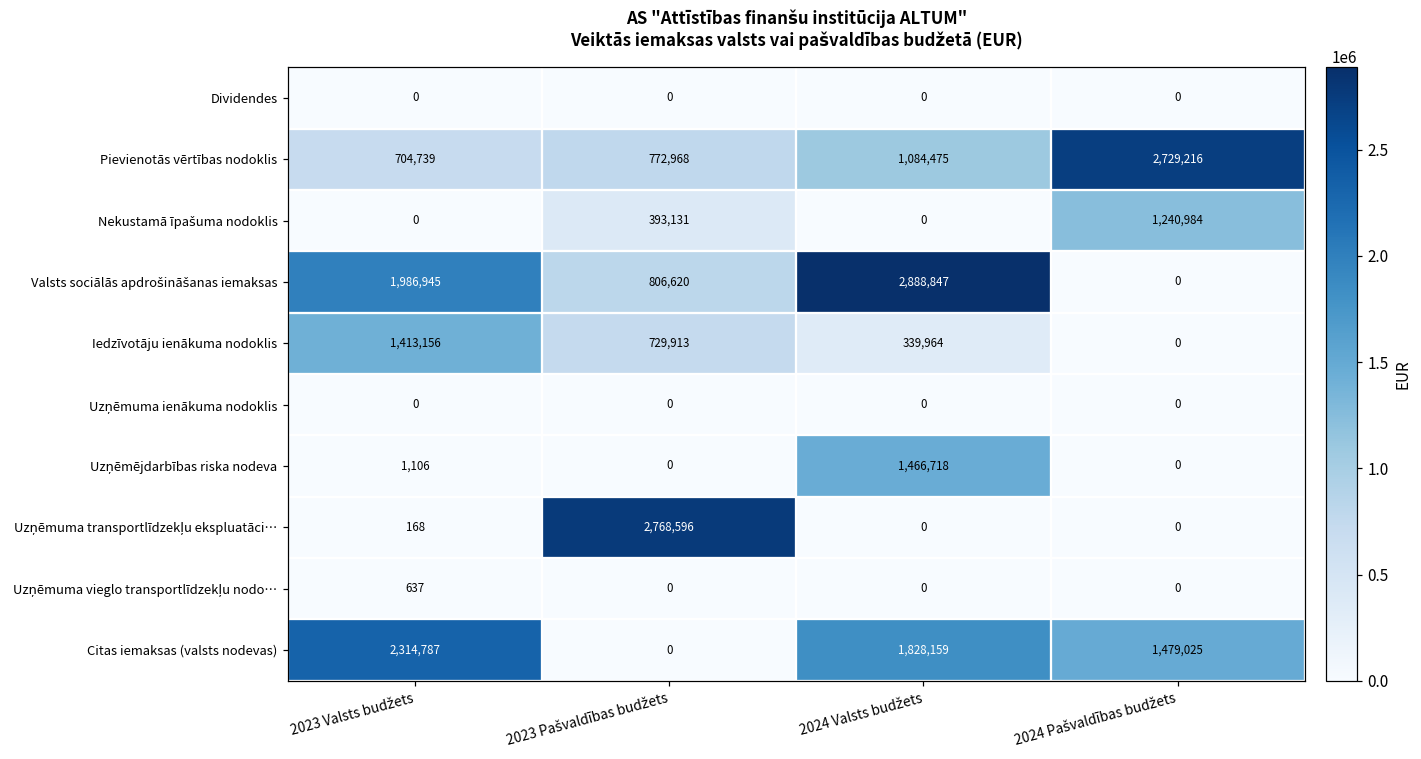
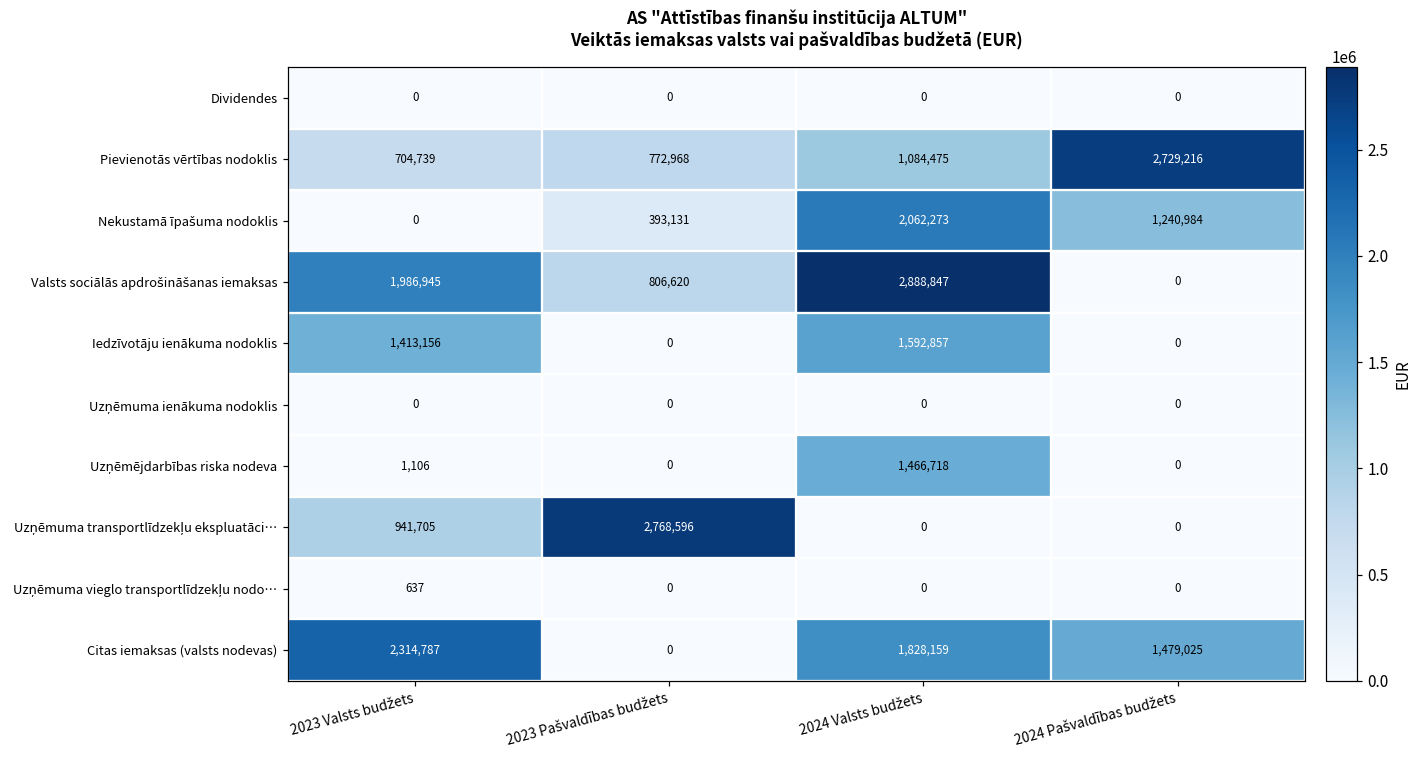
Nekustamā īpašuma nodoklis, 2024 Valsts budžets: 0 -> 2,062,273
Iedzīvotāju ienākuma nodoklis, 2023 Pašvaldības budžets: 729,913 -> 0
Iedzīvotāju ienākuma nodoklis, 2024 Valsts budžets: 339,964 -> 1,592,857
Uzņēmuma transportlīdzekļu ekspluatāci…, 2023 Valsts budžets: 168 -> 941,705
